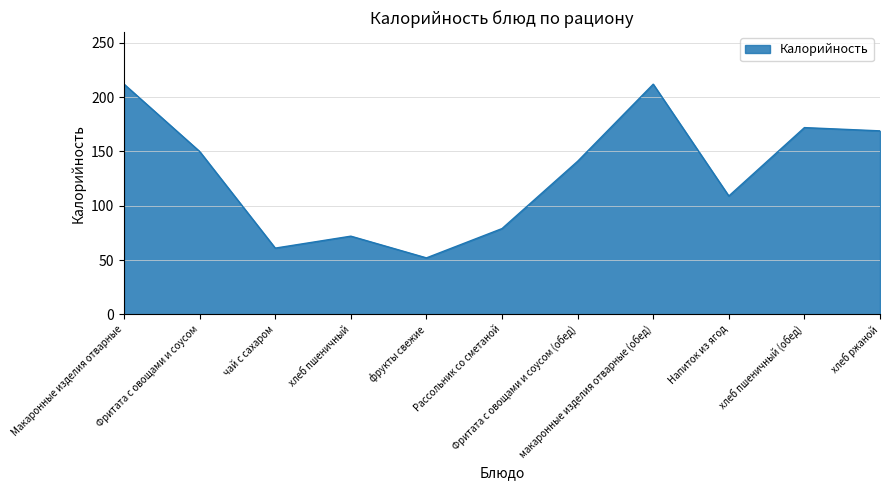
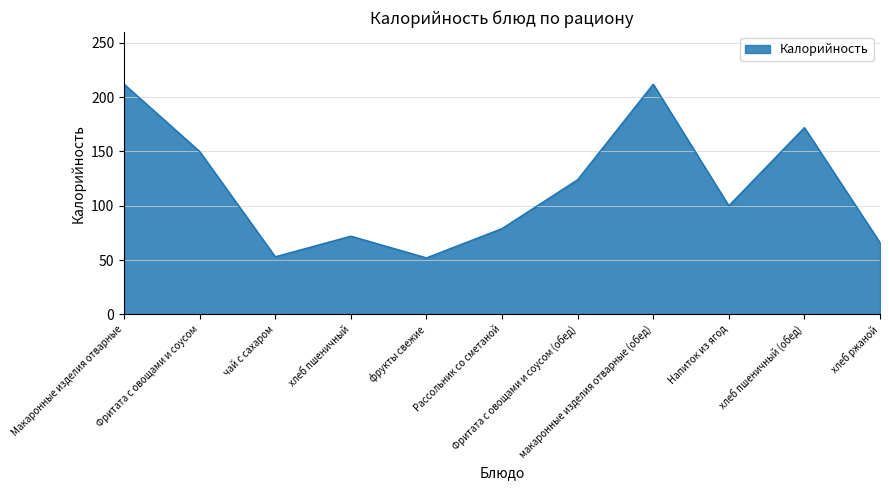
чай с сахаром: 61 -> 53
Фритата с овощами и соусом (обед): 141 -> 124
Напиток из ягод: 109 -> 100
хлеб ржаной: 169 -> 66
